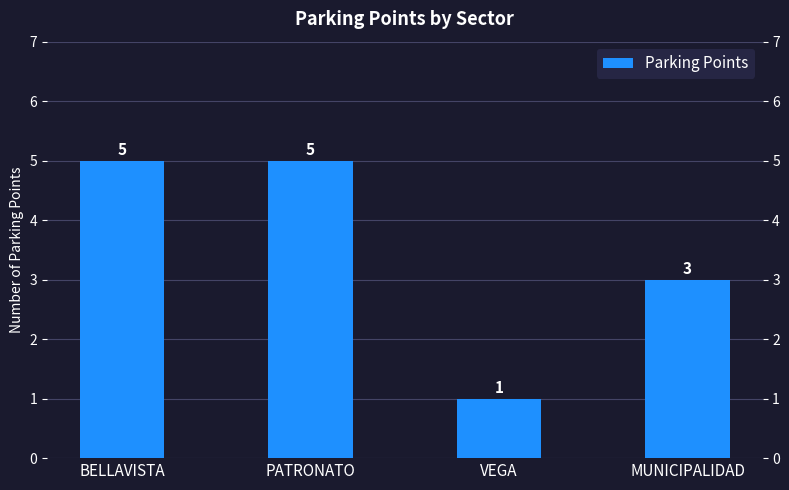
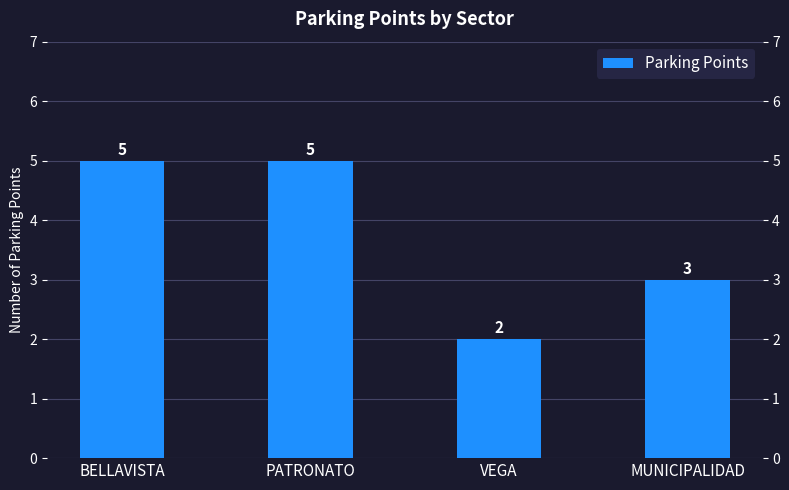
VEGA: 1 -> 2
